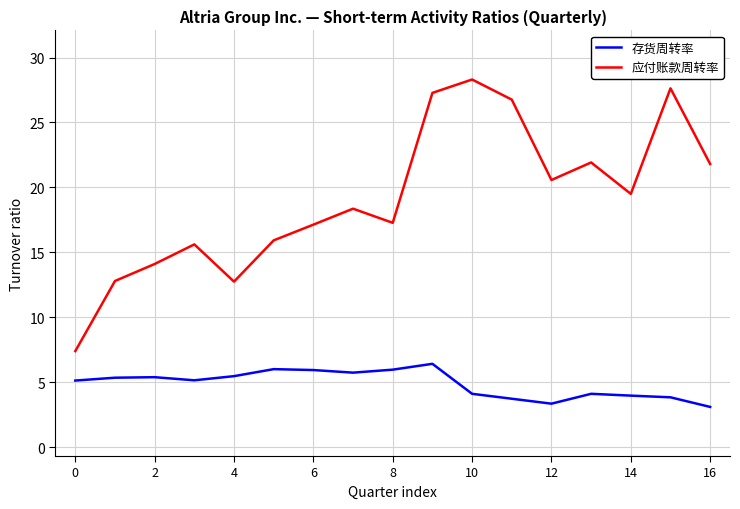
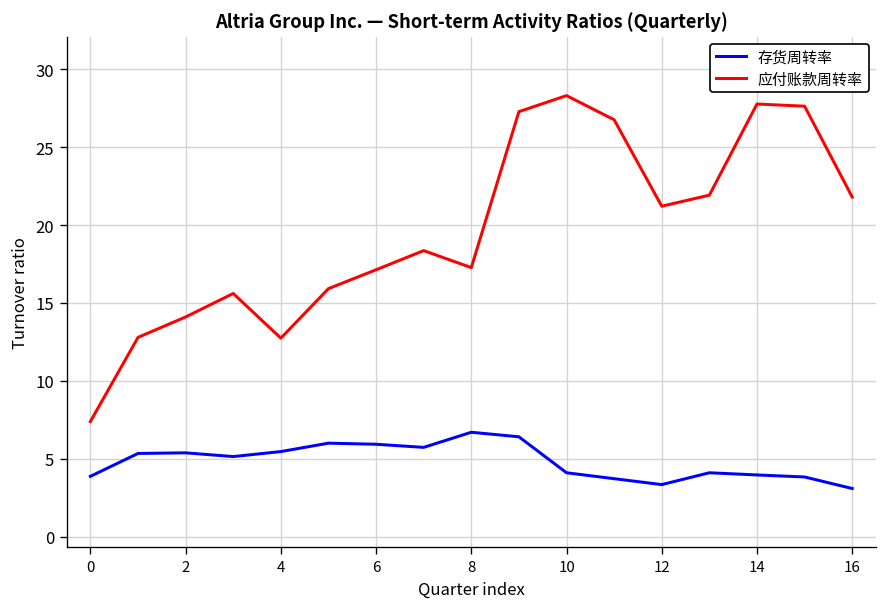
存货周转率, 0: 5.1 -> 3.9
存货周转率, 8: 6.0 -> 6.7
应付账款周转率, 12: 20.6 -> 21.2
应付账款周转率, 14: 19.5 -> 27.8
